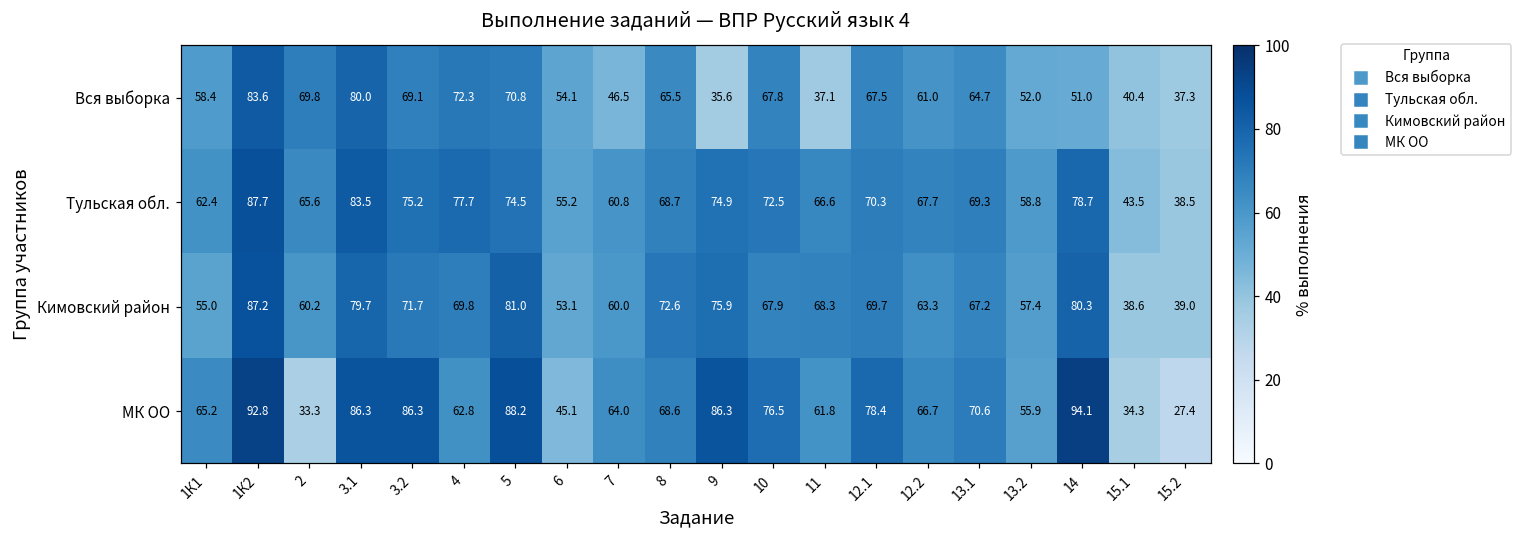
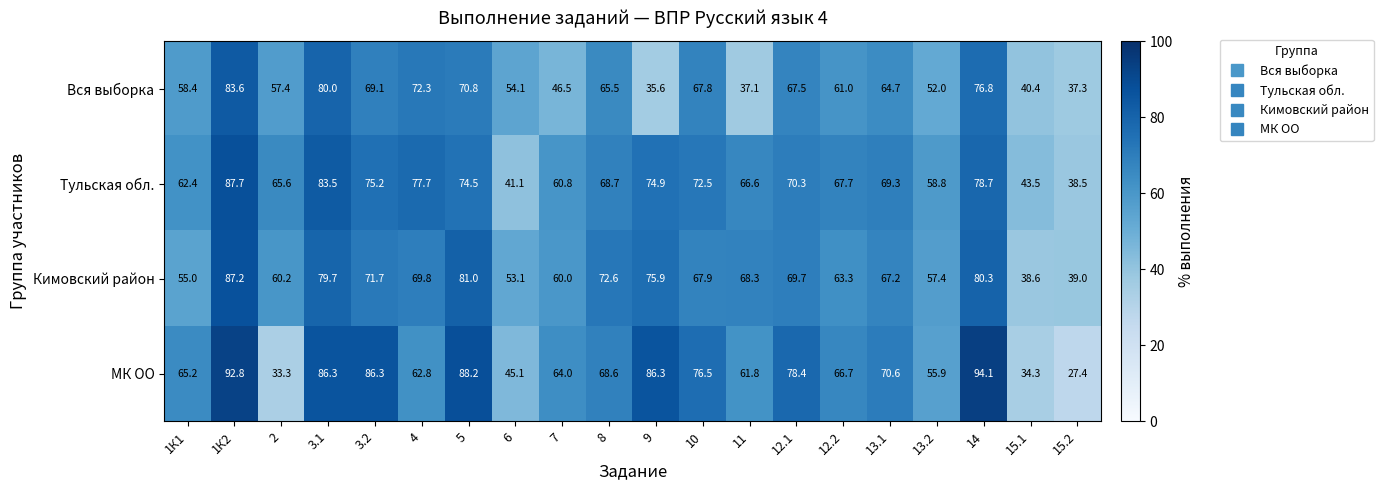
Вся выборка, 2: 69.8 -> 57.4
Вся выборка, 14: 51.0 -> 76.8
Тульская обл., 6: 55.2 -> 41.1
